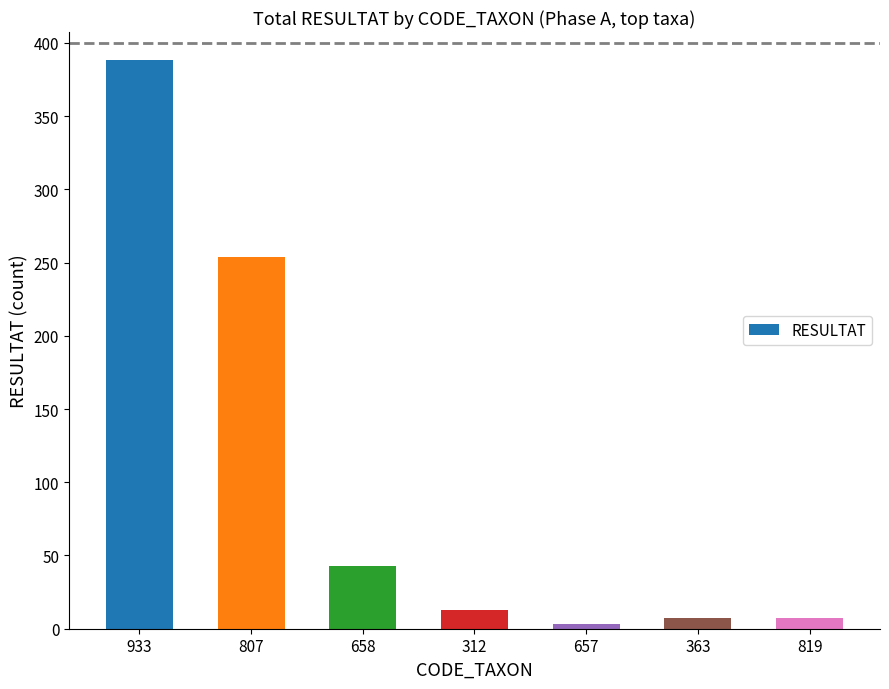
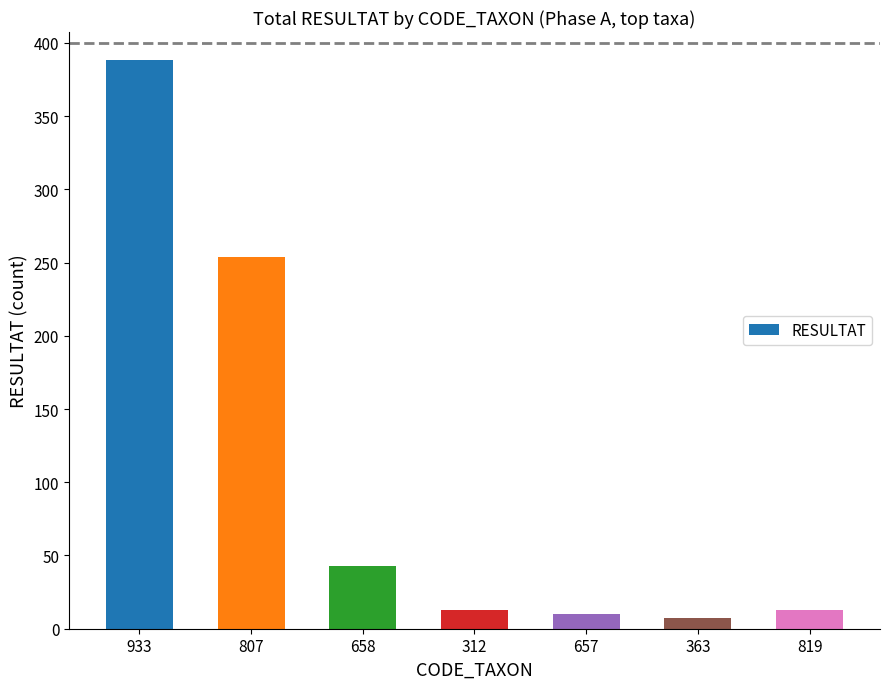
657: 3 -> 10
819: 7 -> 13
